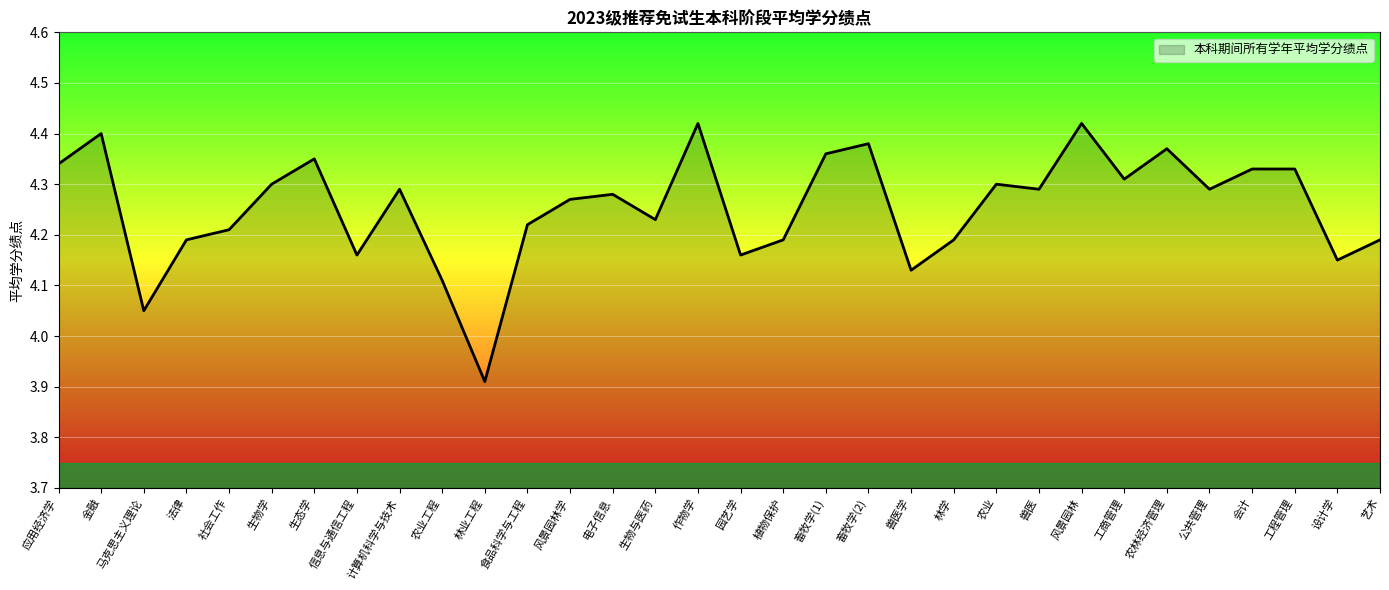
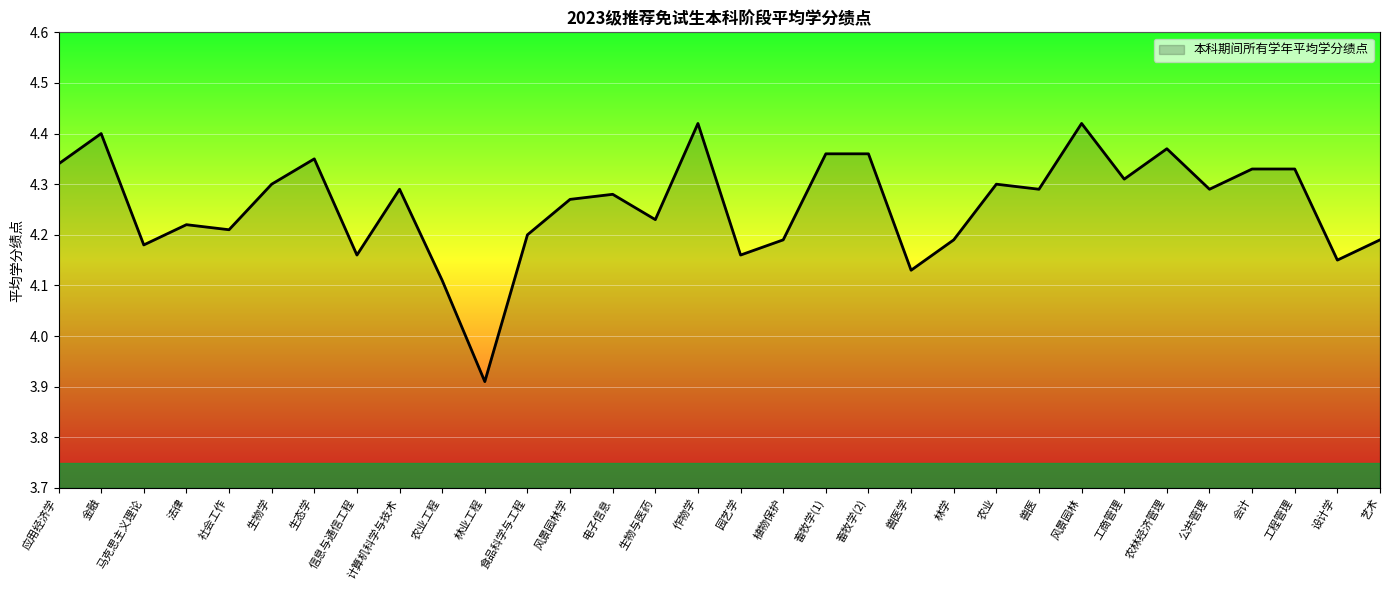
马克思主义理论: 4.05 -> 4.18
法律: 4.19 -> 4.22
食品科学与工程: 4.22 -> 4.20
畜牧学(2): 4.38 -> 4.36
